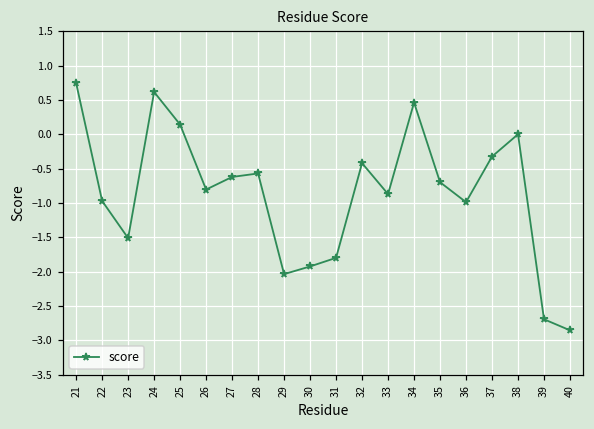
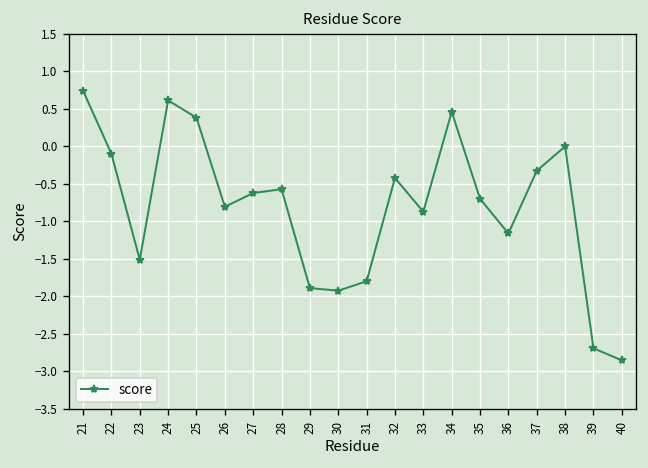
22: -1.0 -> -0.1
25: 0.1 -> 0.4
29: -2.0 -> -1.9
36: -1.0 -> -1.2
